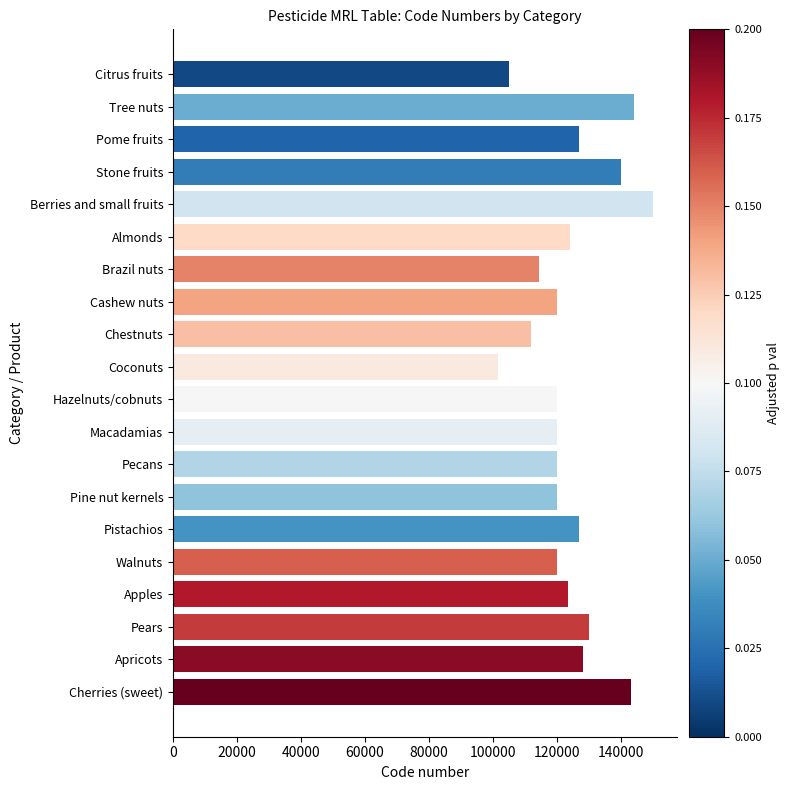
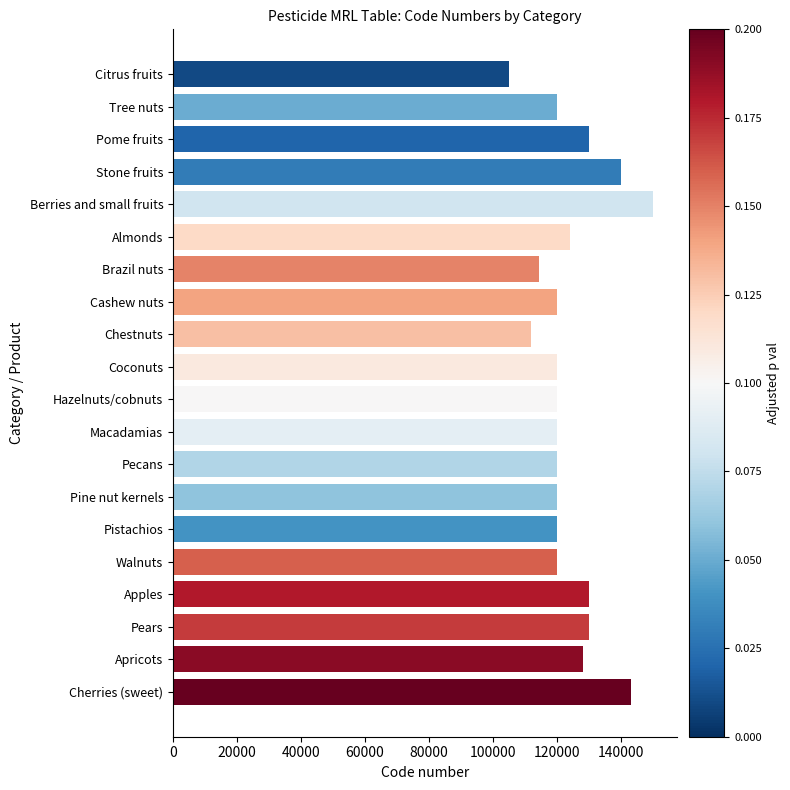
Tree nuts: 144000 -> 120000
Pome fruits: 127000 -> 130000
Coconuts: 102000 -> 120000
Pistachios: 127000 -> 120000
Apples: 124000 -> 130000
